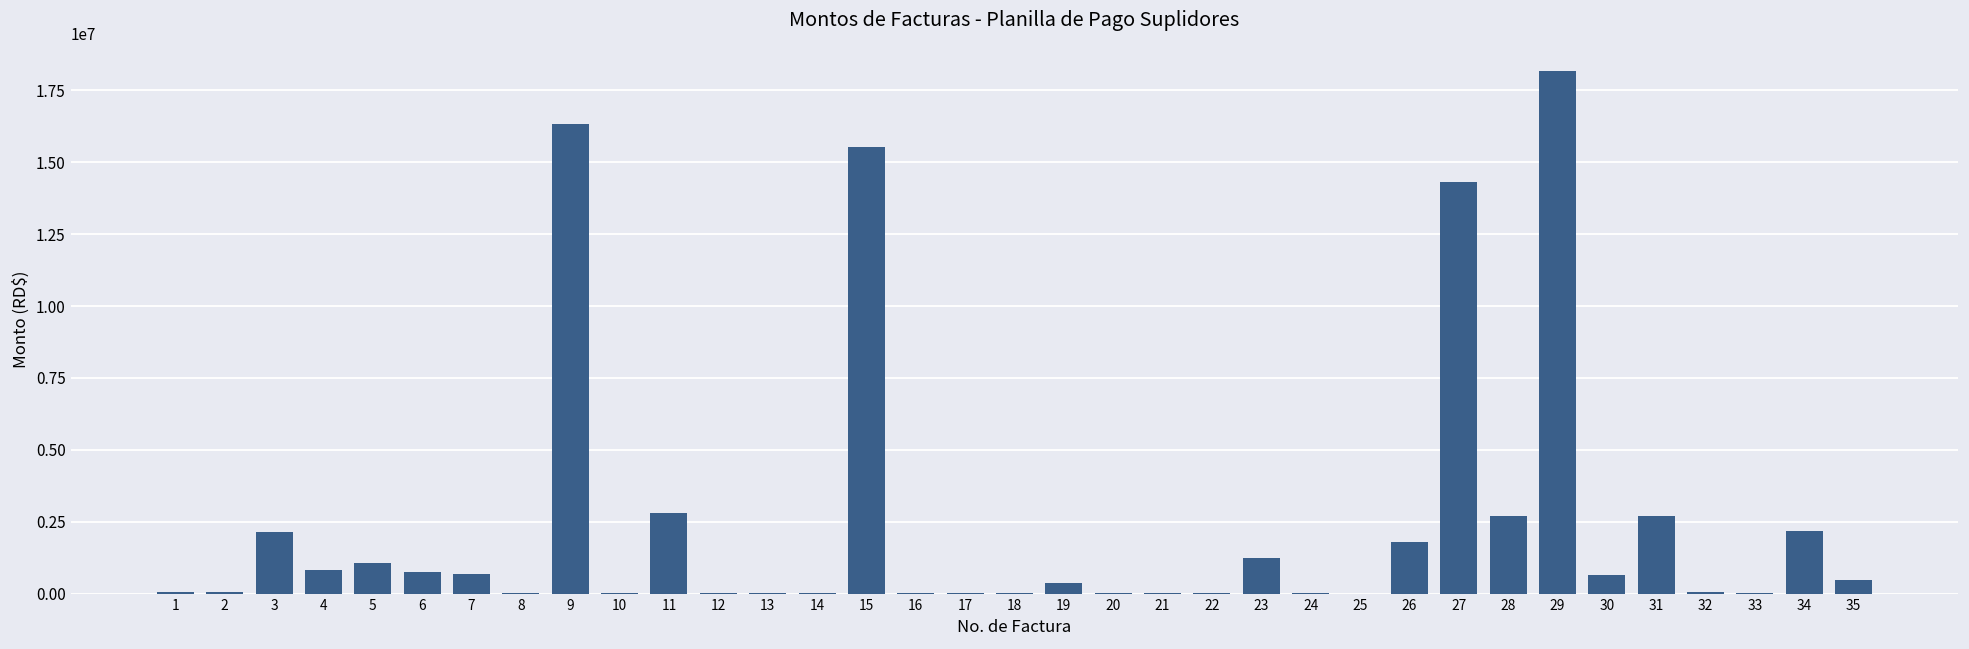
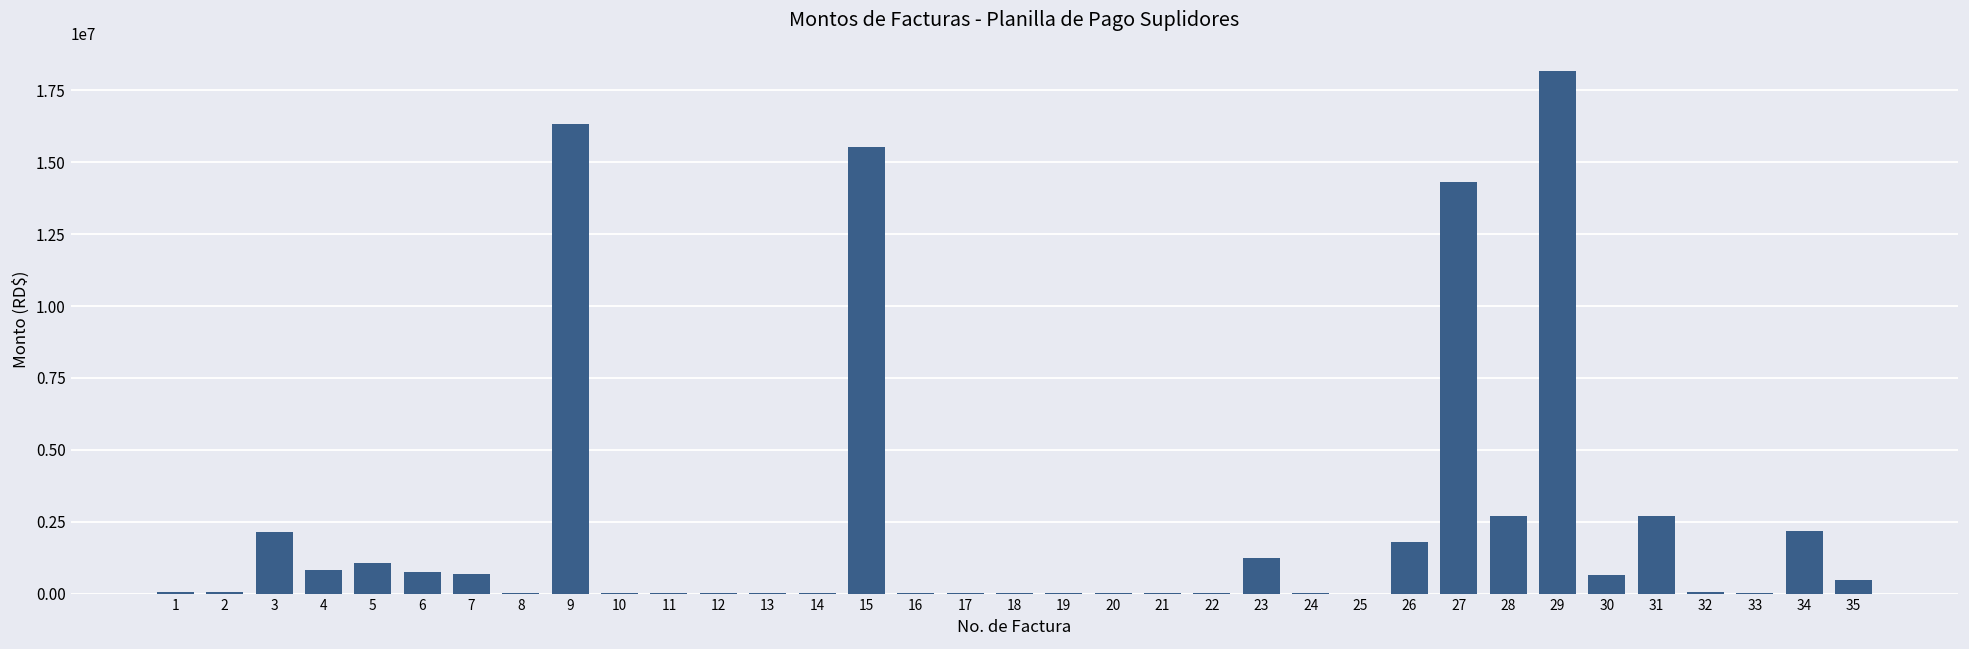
11: 2800000 -> 0
19: 400000 -> 0
